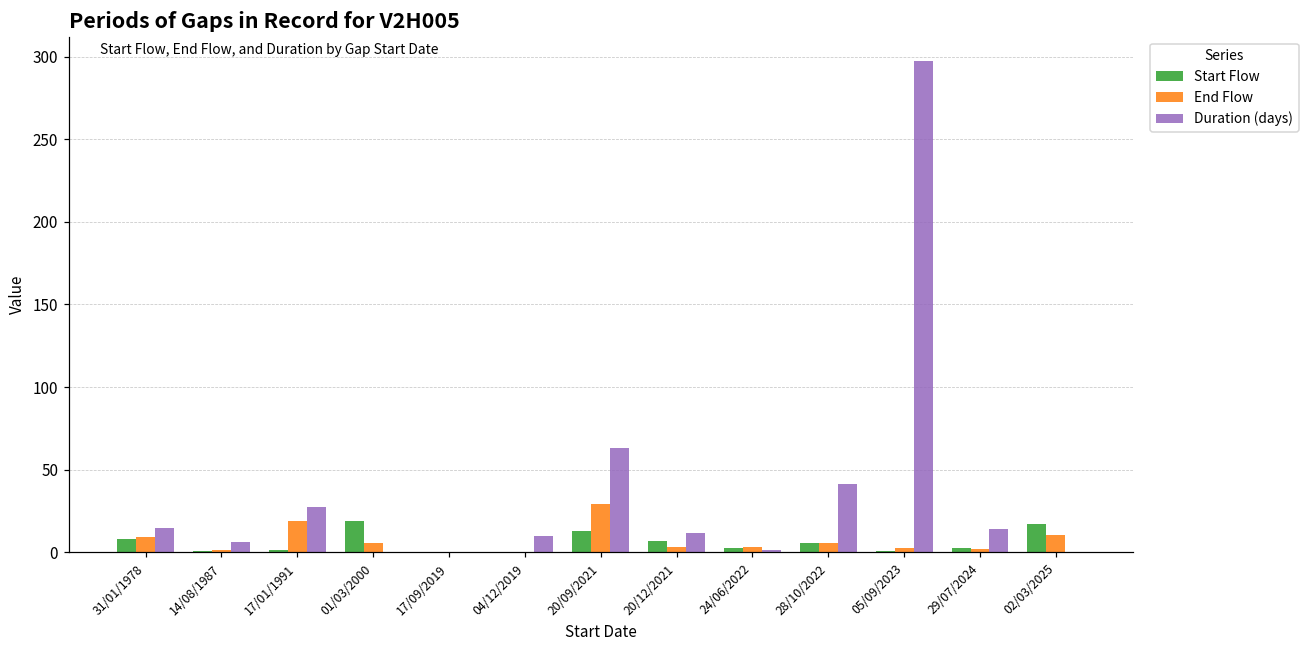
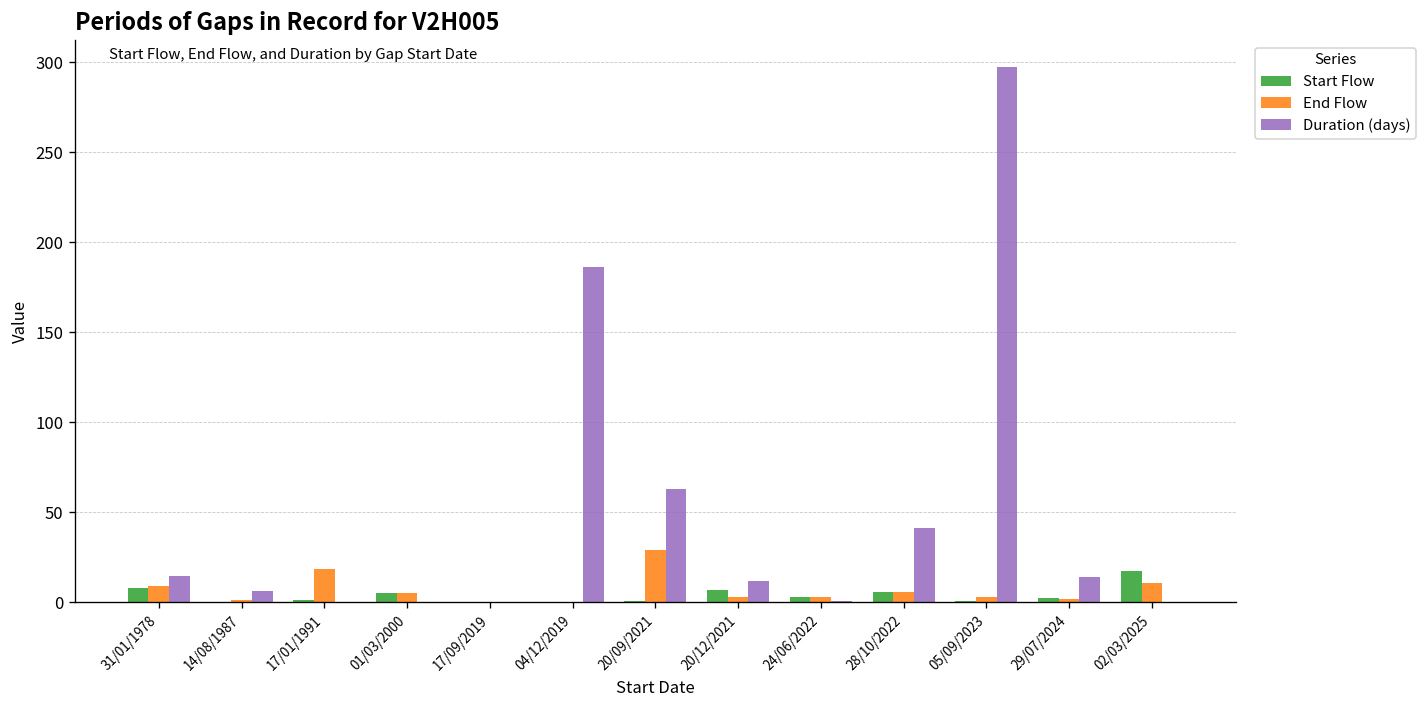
Duration (days), 17/01/1991: 28 -> 0
Start Flow, 01/03/2000: 19 -> 5
Duration (days), 04/12/2019: 10 -> 186
Start Flow, 20/09/2021: 13 -> 1
